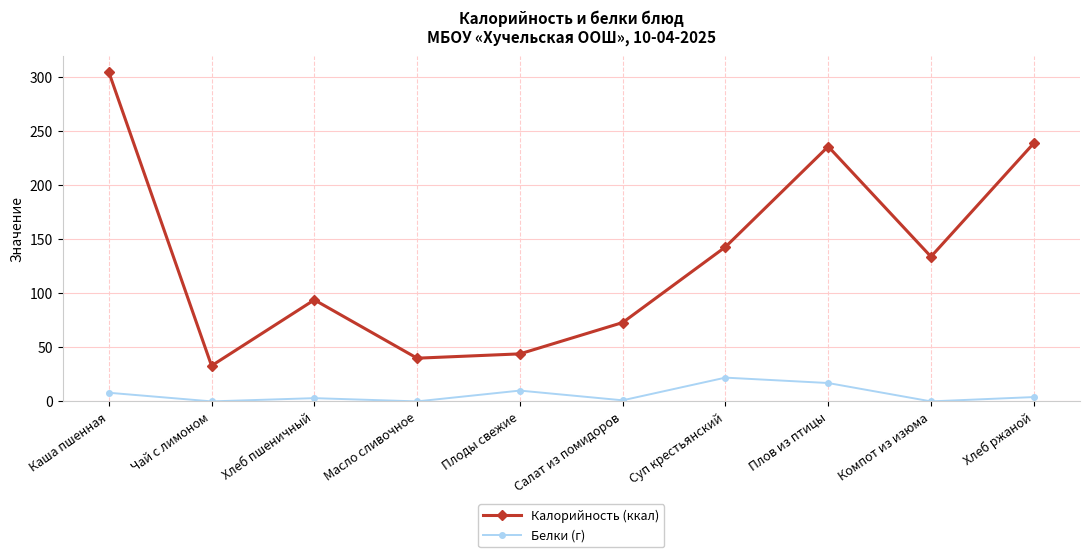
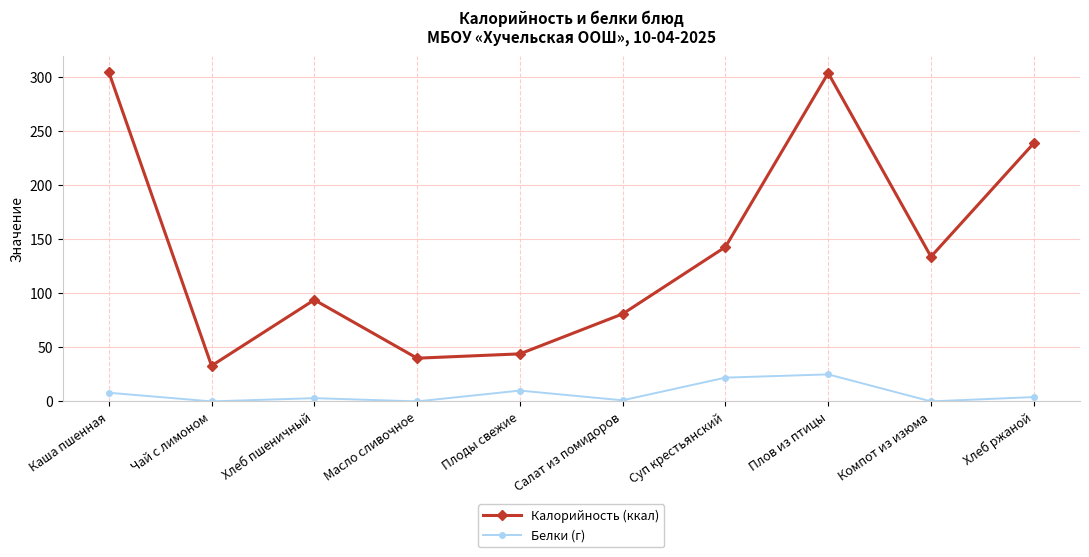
Калорийность (ккал), Салат из помидоров: 73 -> 81
Калорийность (ккал), Плов из птицы: 236 -> 304
Белки (г), Плов из птицы: 17 -> 25
